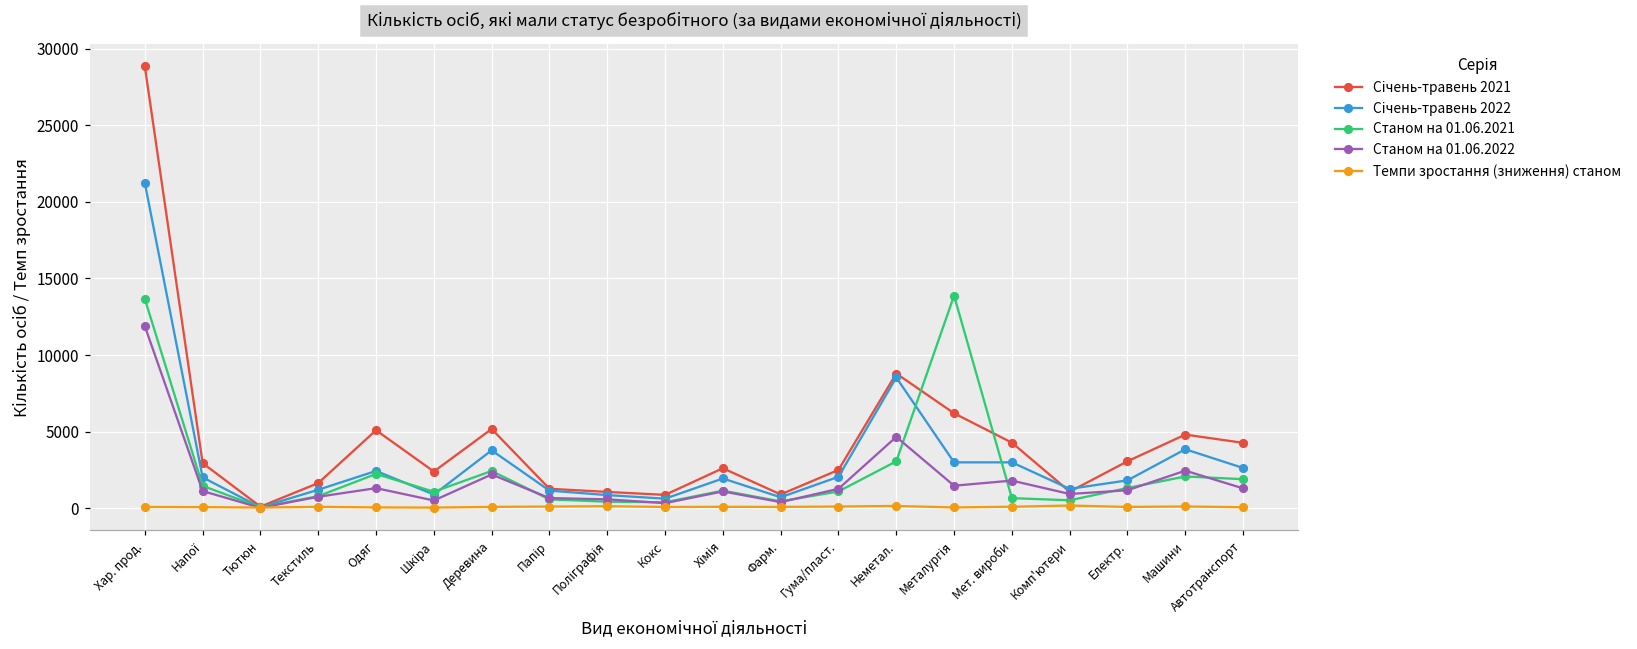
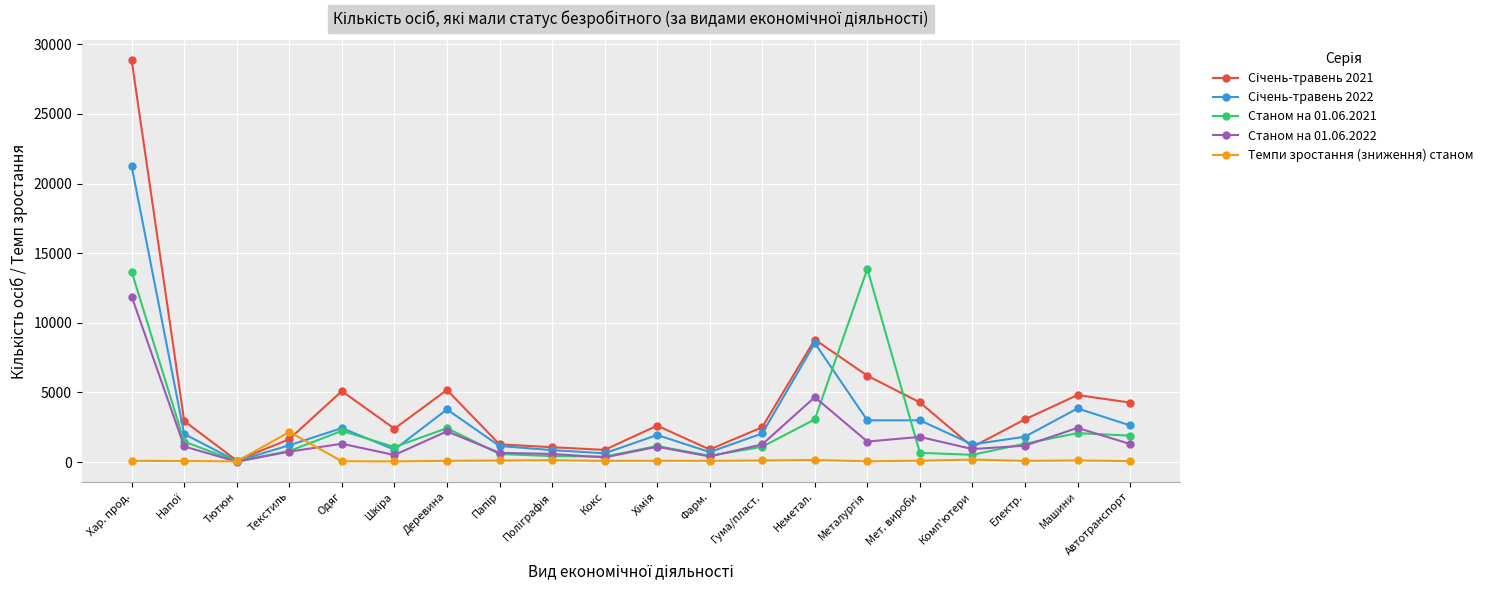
Темпи зростання (зниження) станом, Текстиль: 100 -> 2200
